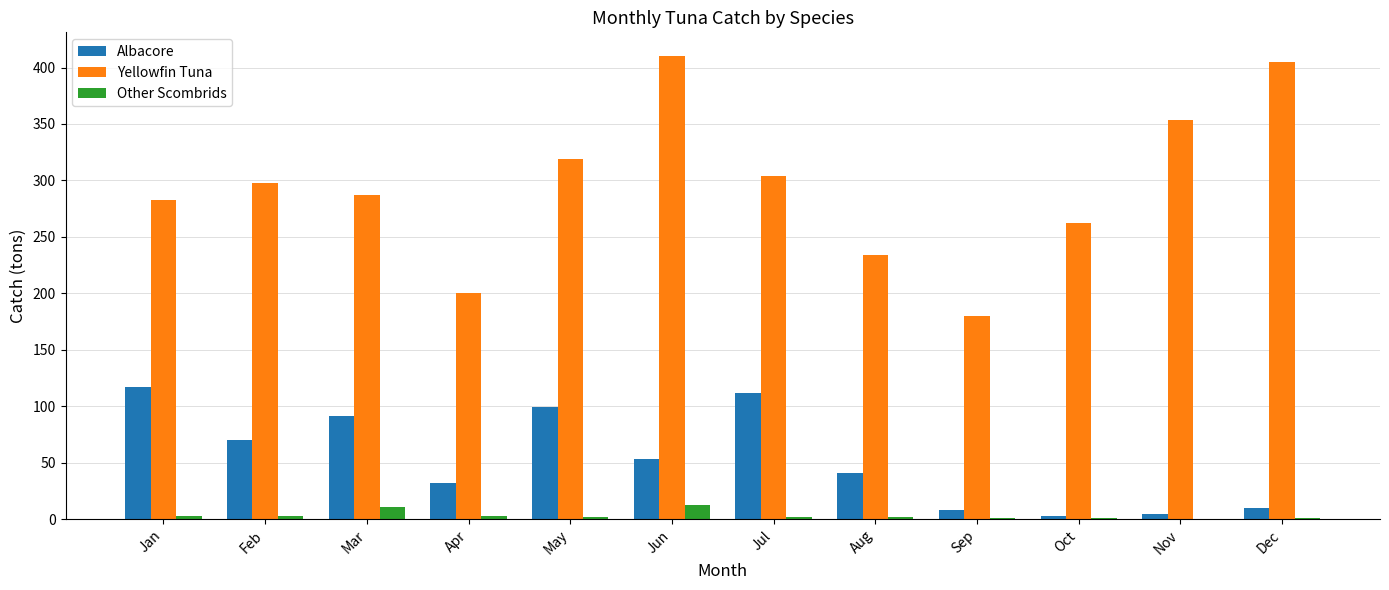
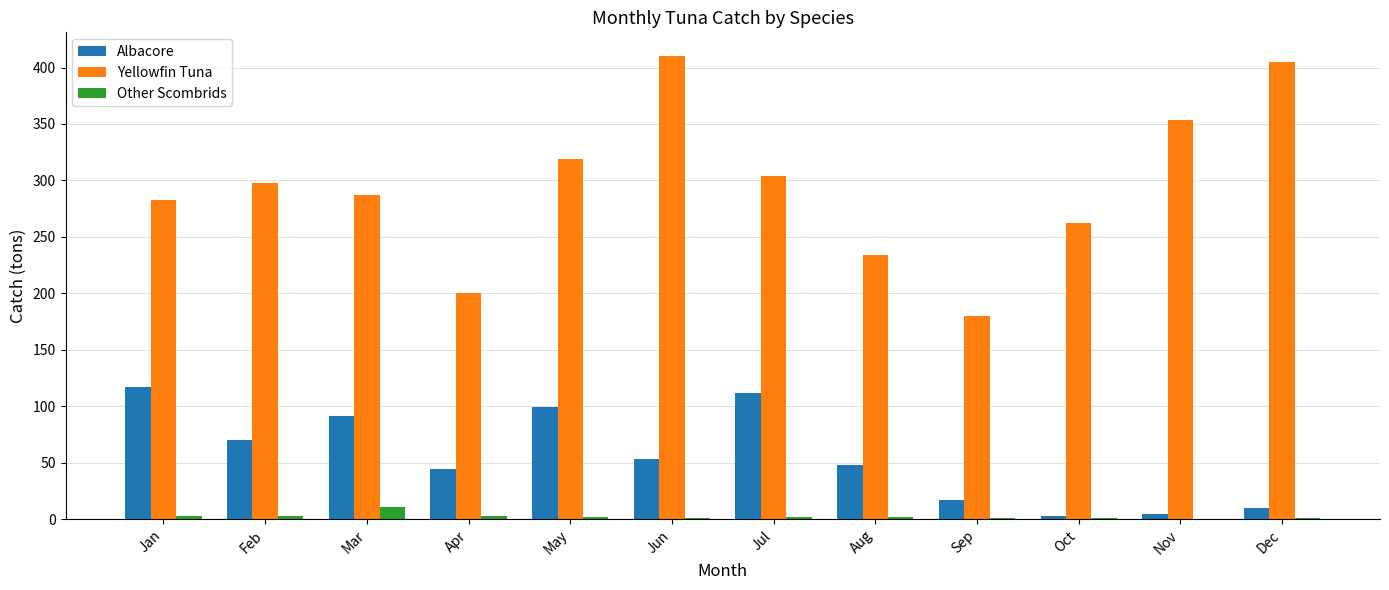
Albacore, Apr: 32 -> 44
Other Scombrids, Jun: 12 -> 1
Albacore, Aug: 41 -> 48
Albacore, Sep: 8 -> 17
